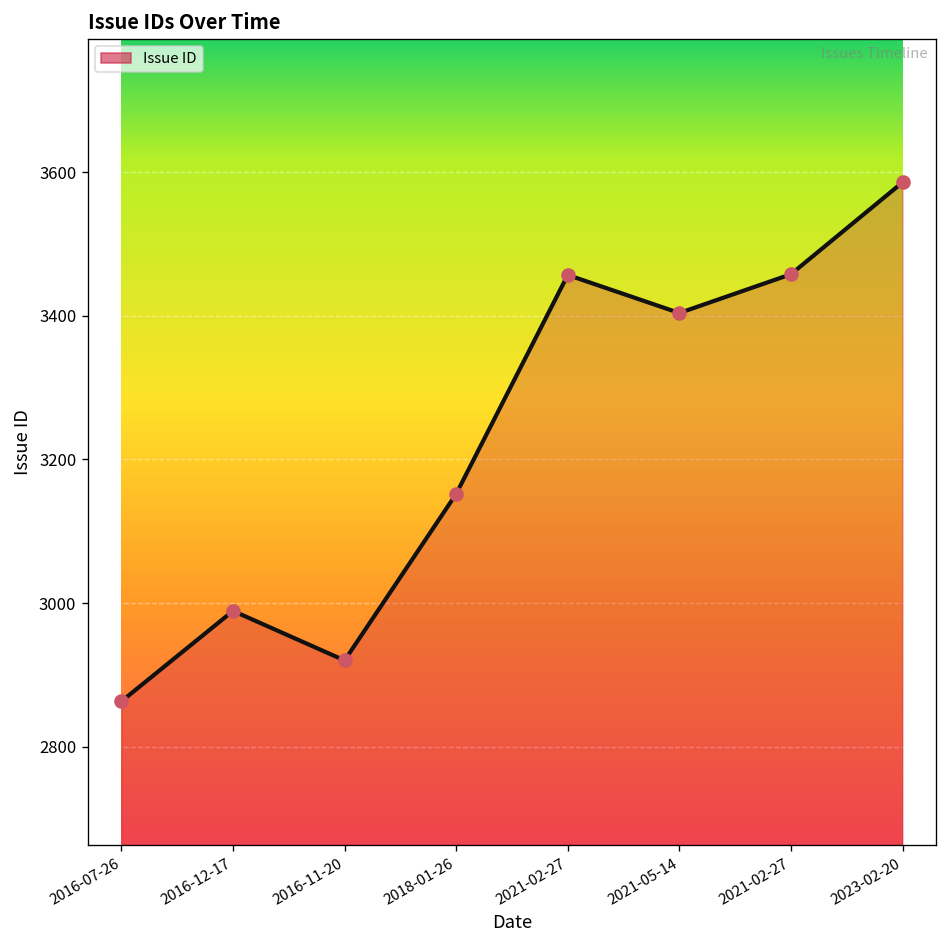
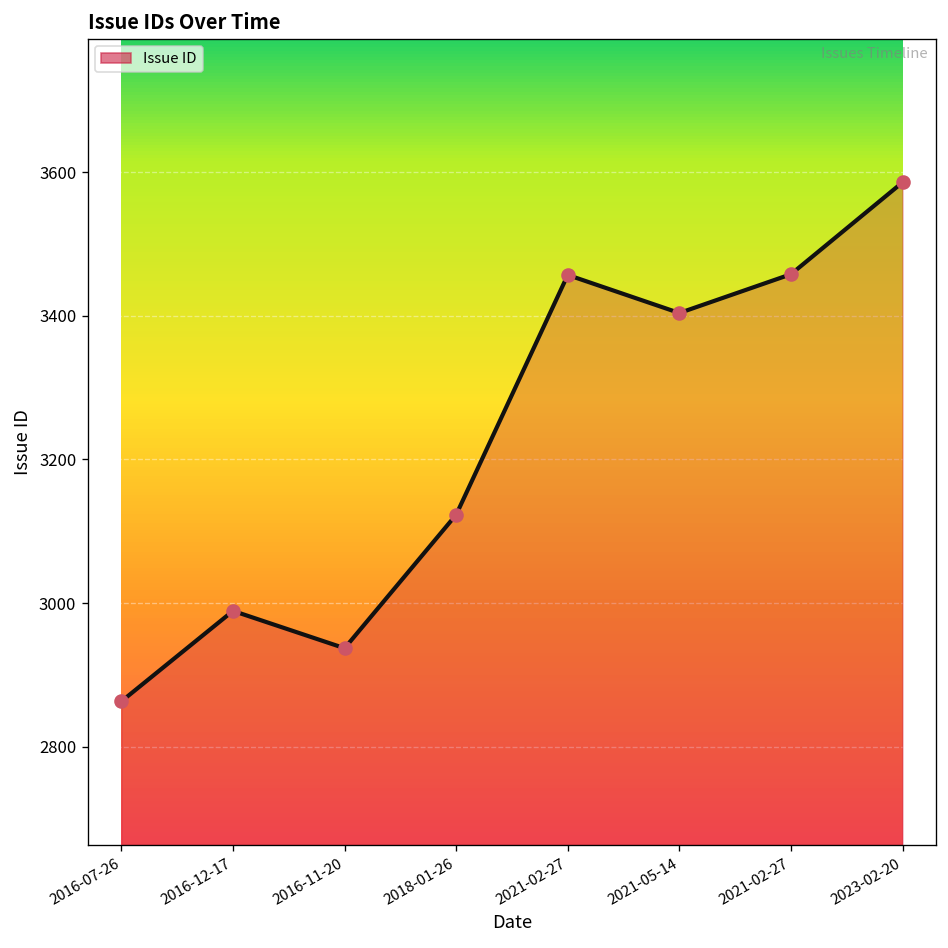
2016-11-20: 2920 -> 2940
2018-01-26: 3150 -> 3120
